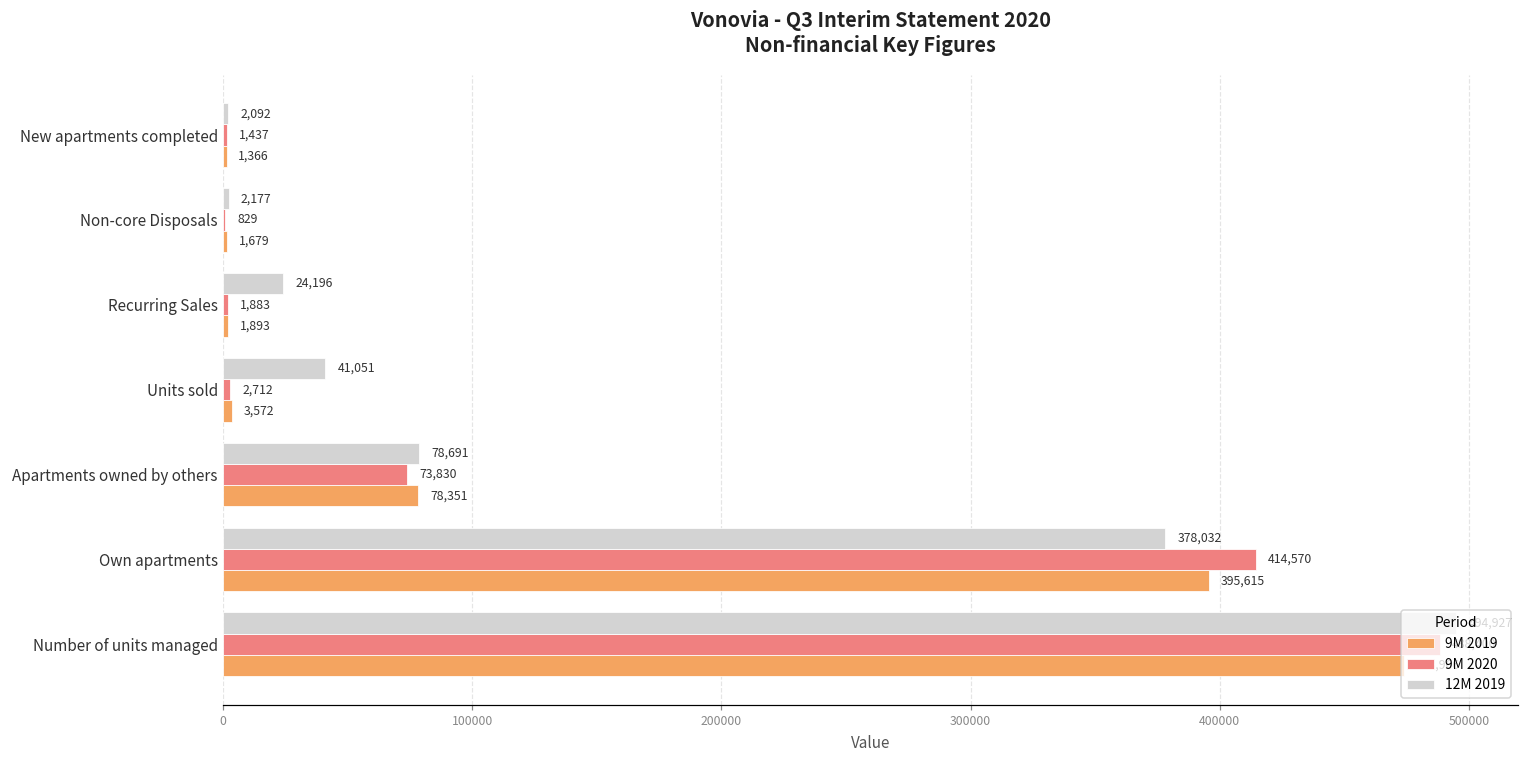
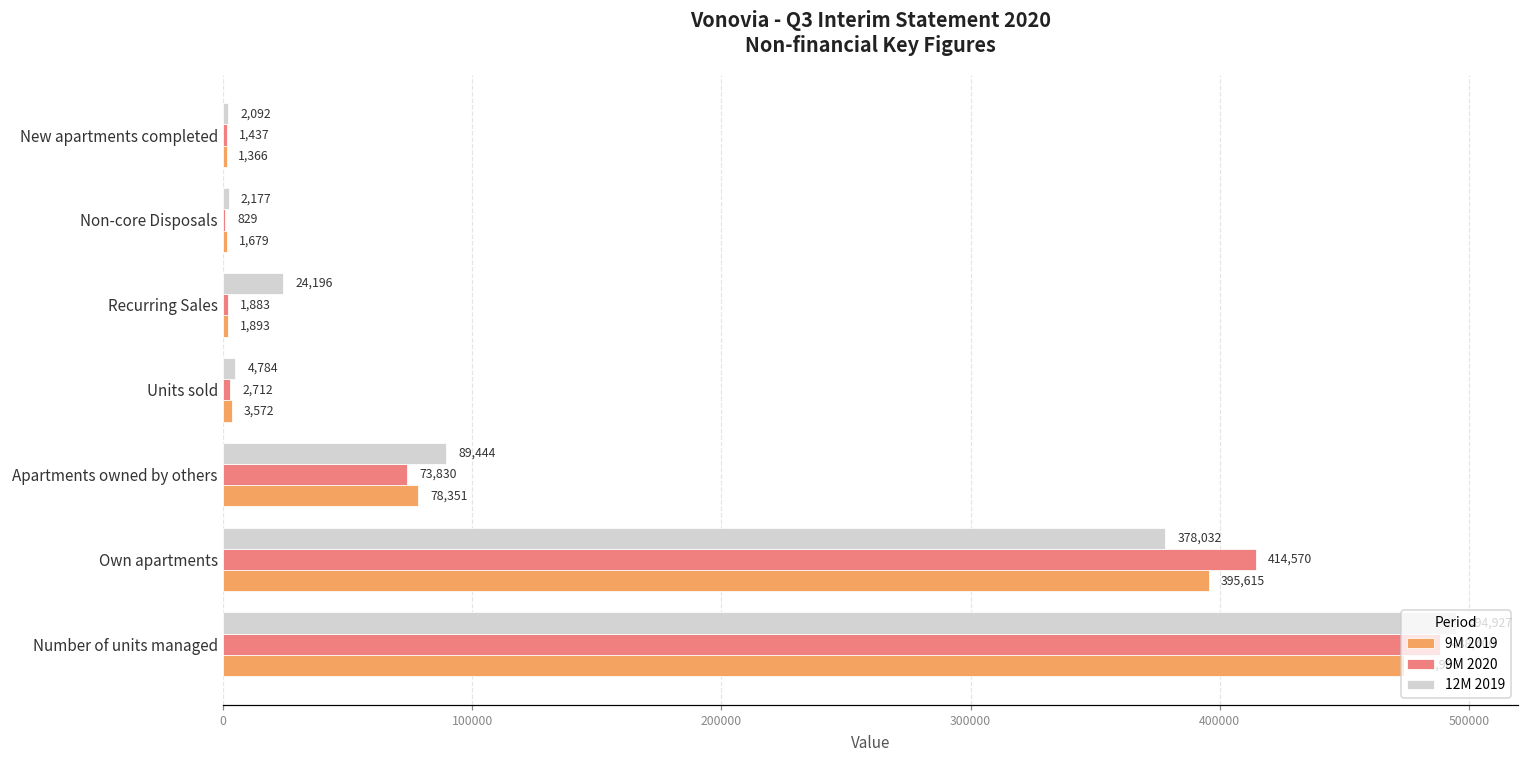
12M 2019, Units sold: 41,051 -> 4,784
12M 2019, Apartments owned by others: 78,691 -> 89,444
